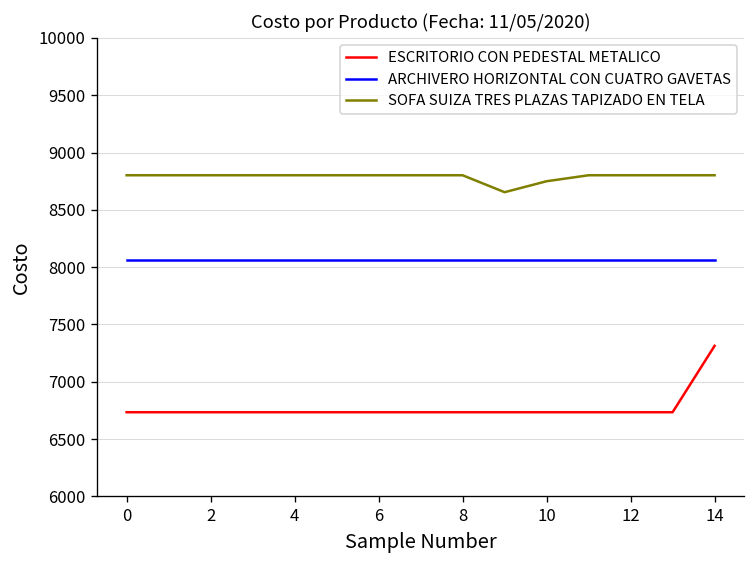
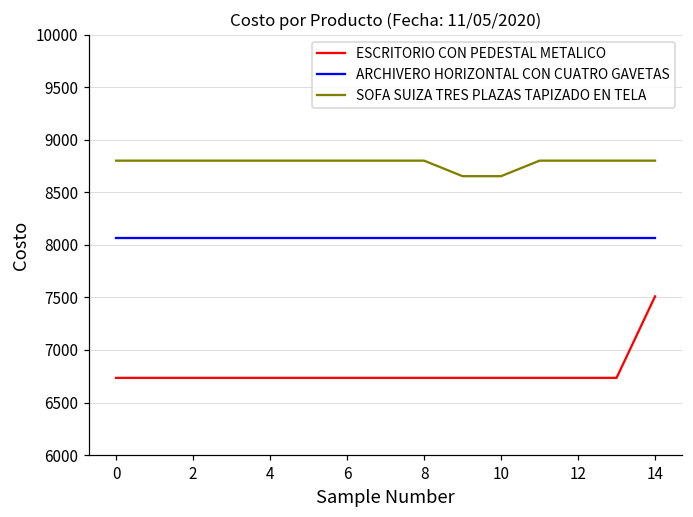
SOFA SUIZA TRES PLAZAS TAPIZADO EN TELA, 10: 8750 -> 8650
ESCRITORIO CON PEDESTAL METALICO, 14: 7300 -> 7500
